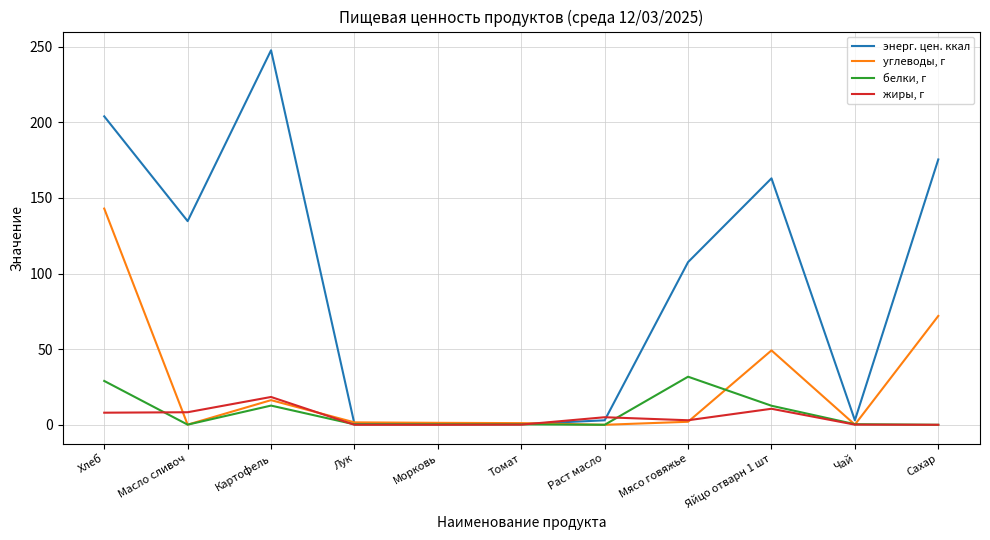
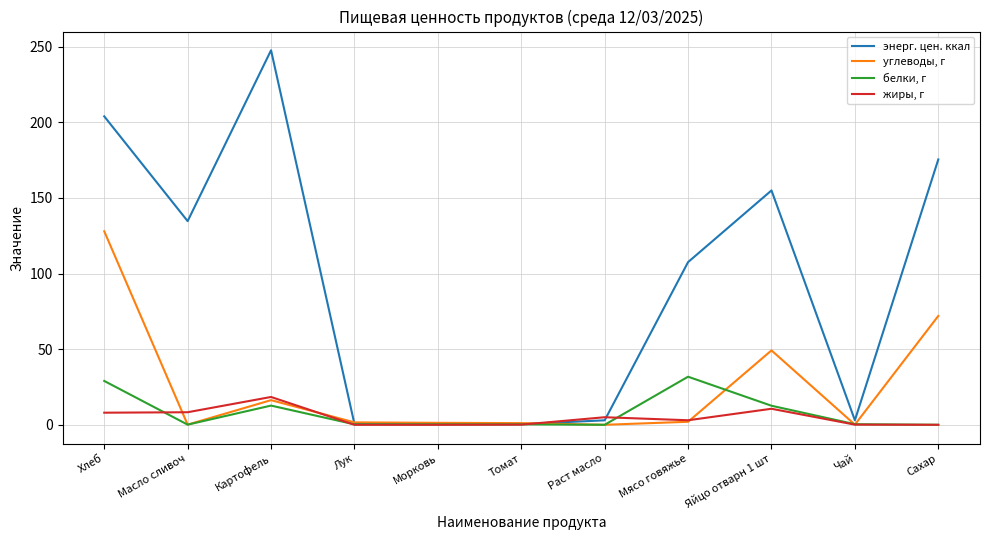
углеводы, г, Хлеб: 143 -> 128
энерг. цен. ккал, Яйцо отварн 1 шт: 163 -> 155
